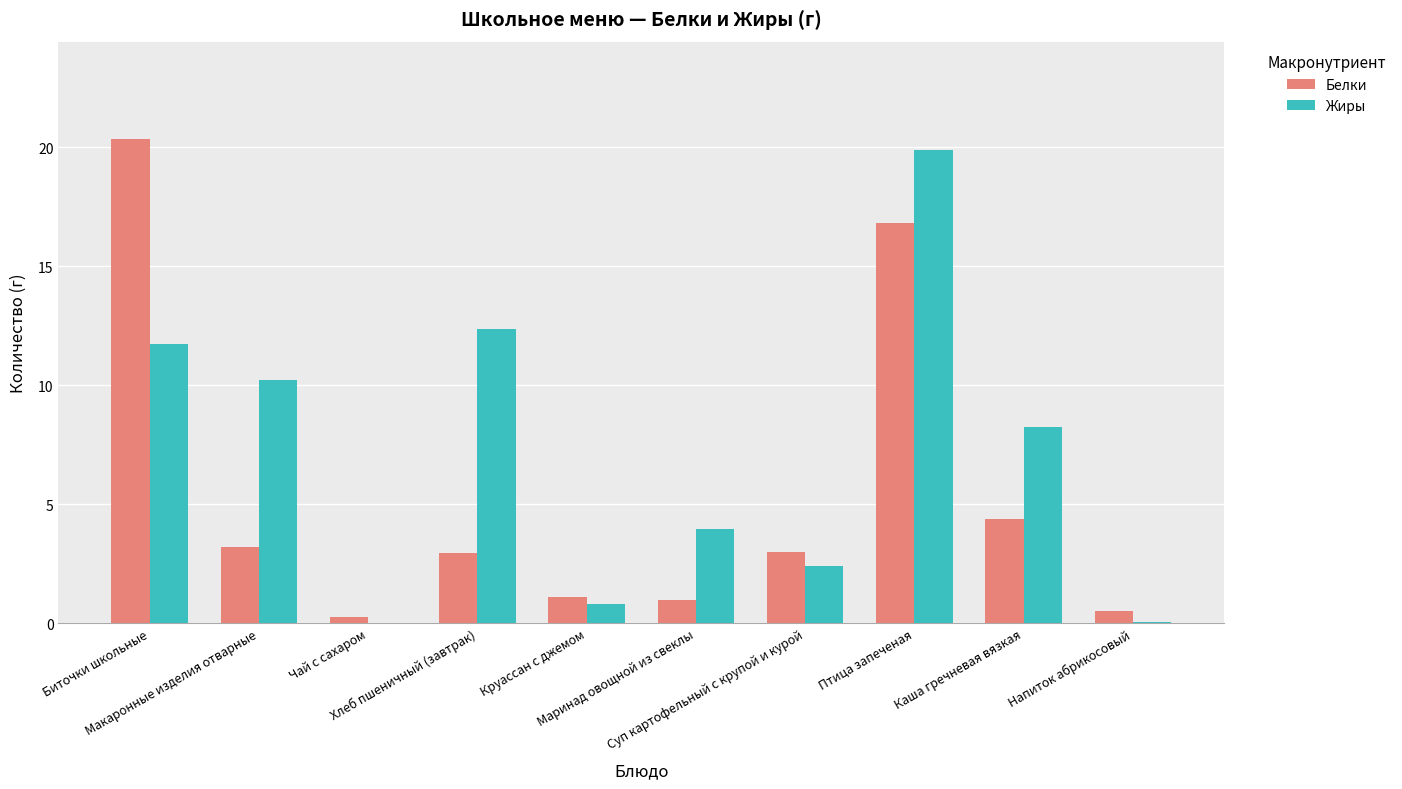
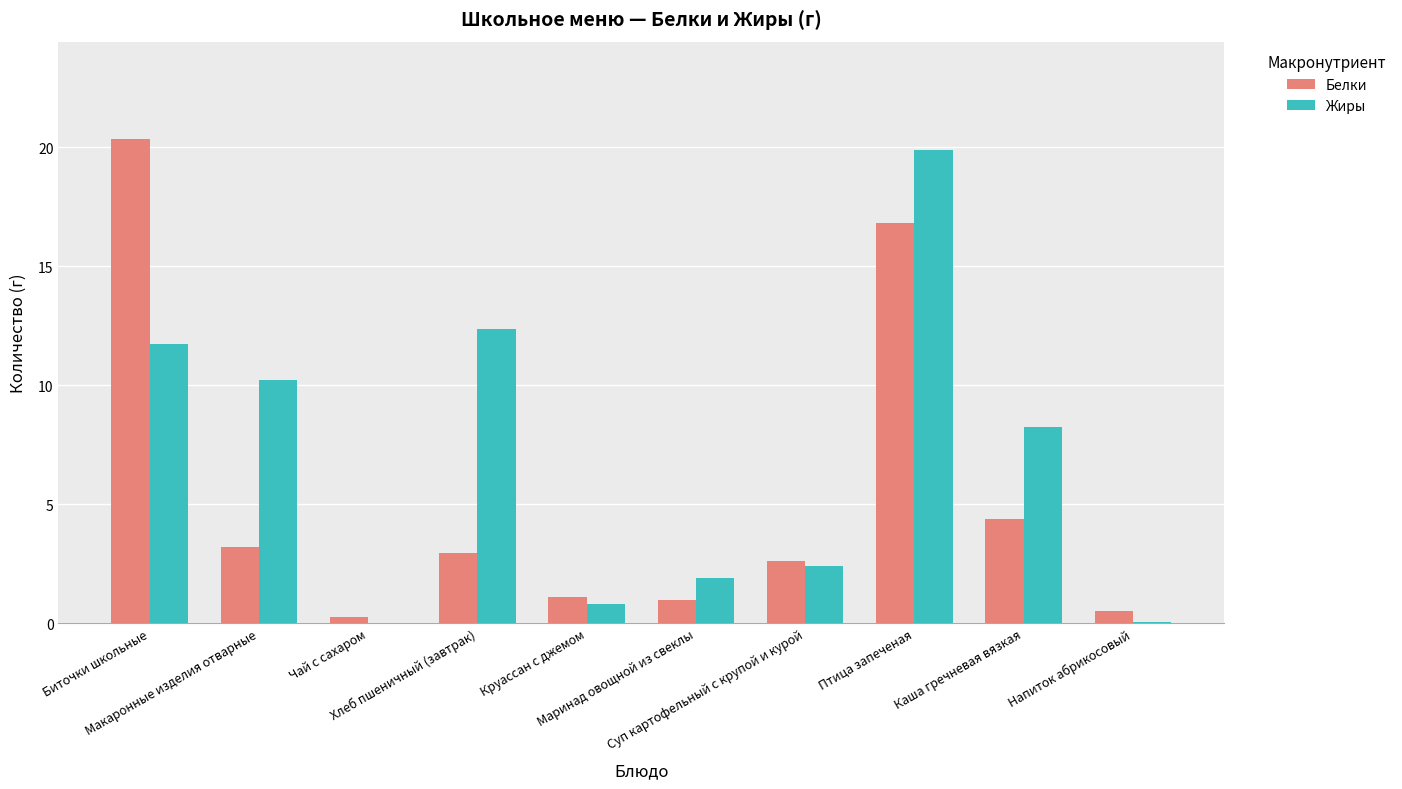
Жиры, Маринад овощной из свеклы: 4.0 -> 1.9
Белки, Суп картофельный с крупой и курой: 3.0 -> 2.6
